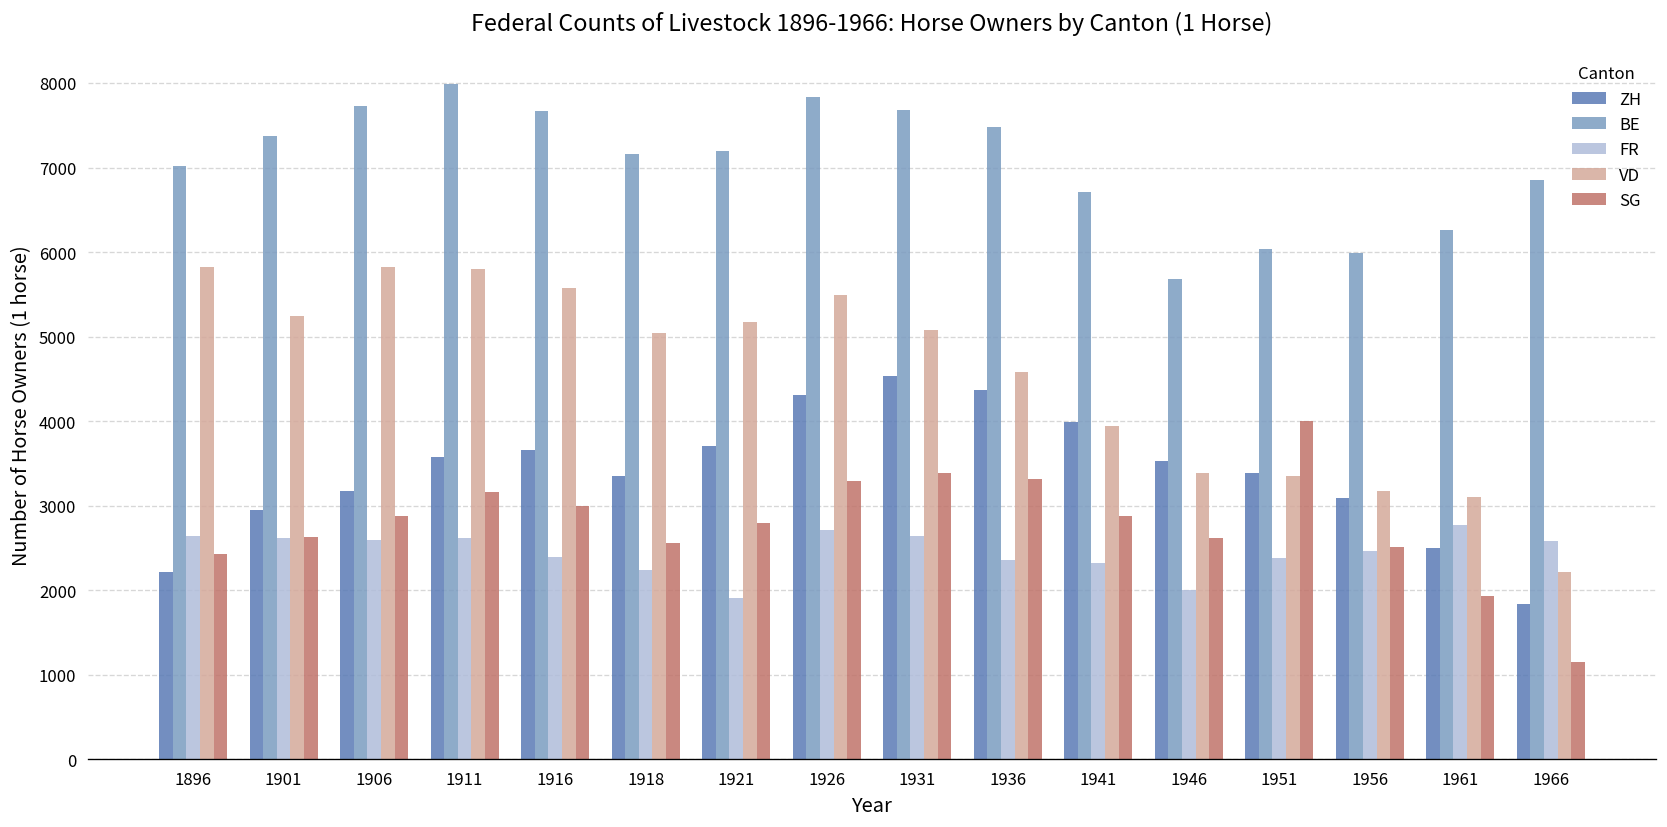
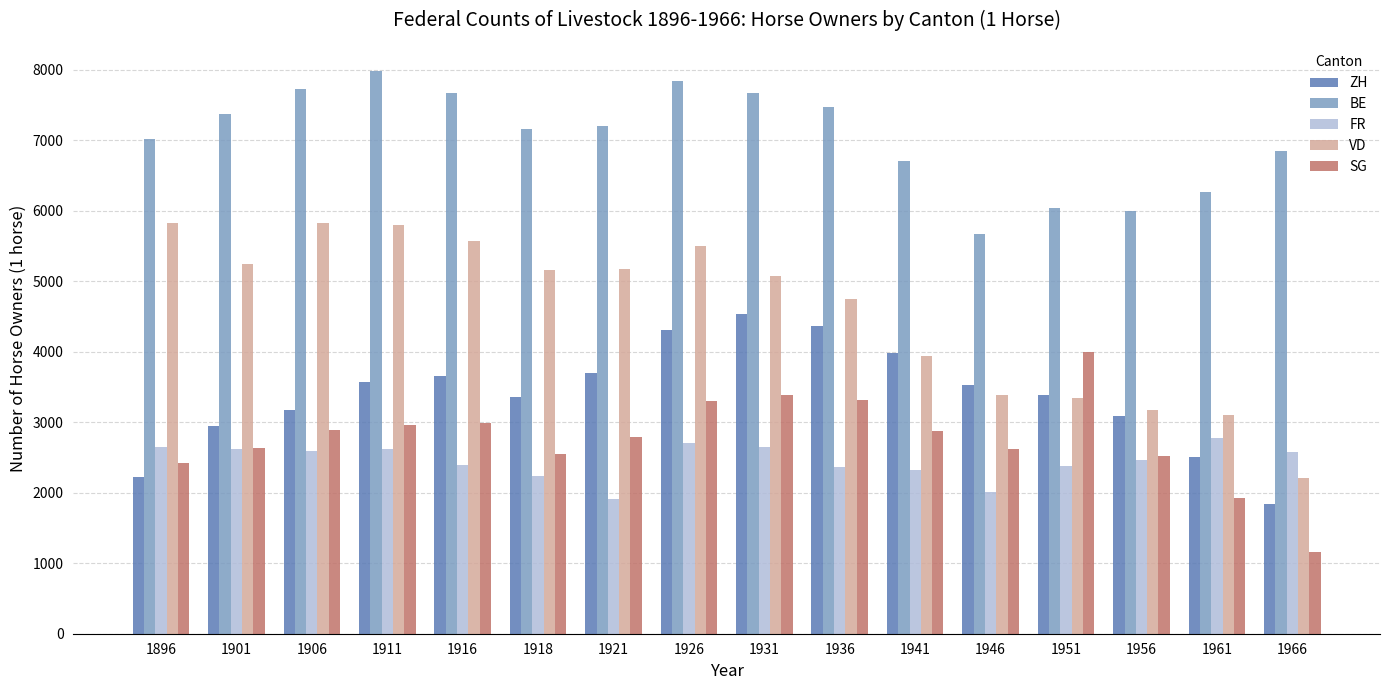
SG, 1911: 3200 -> 3000
VD, 1918: 5000 -> 5200
VD, 1936: 4600 -> 4800
